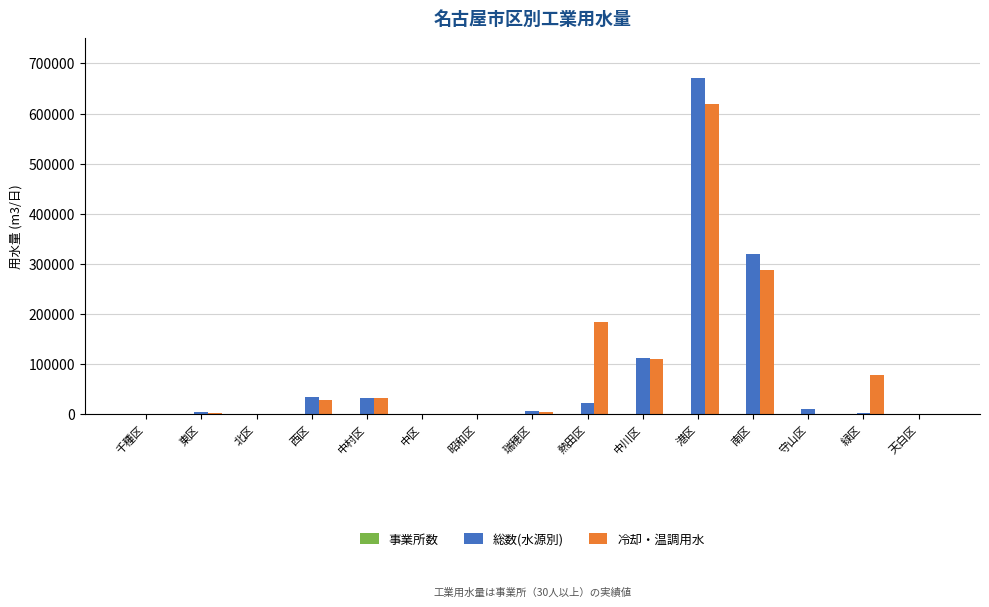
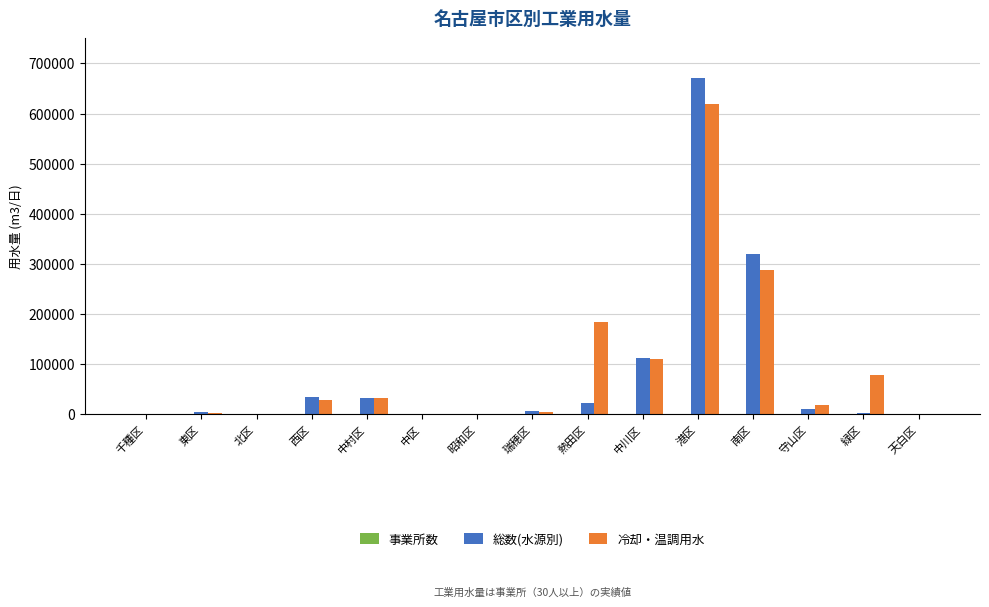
冷却・温調用水, 守山区: 0 -> 20000
